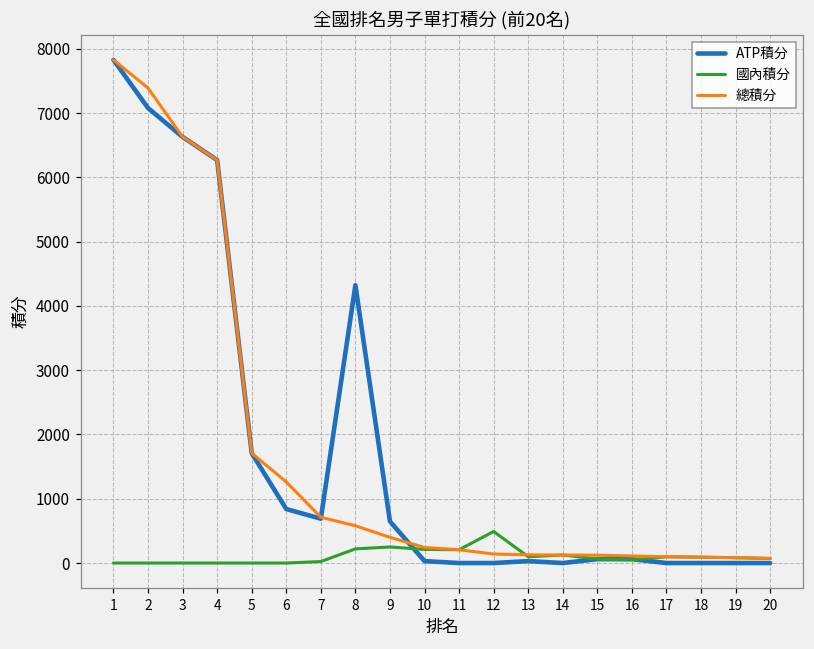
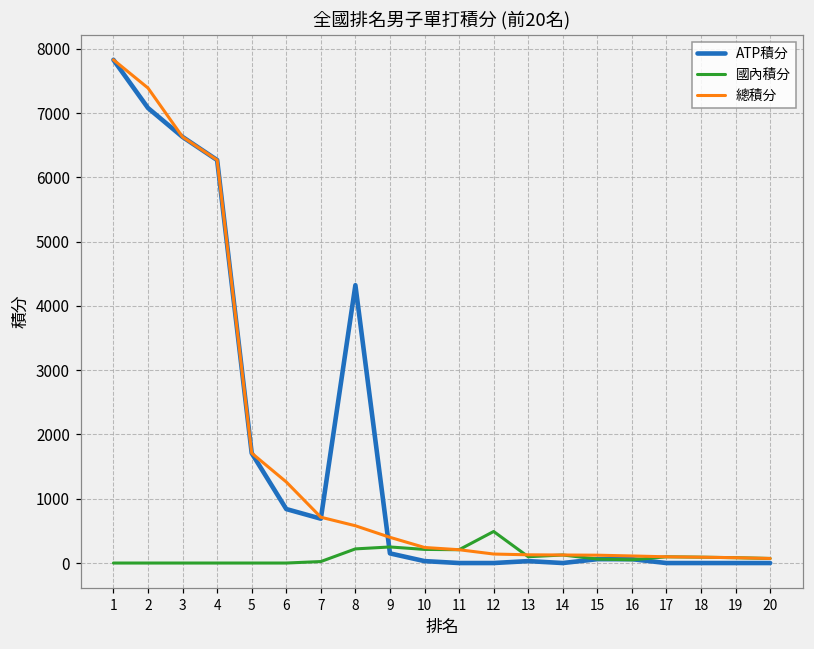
ATP積分, 9: 600 -> 200
